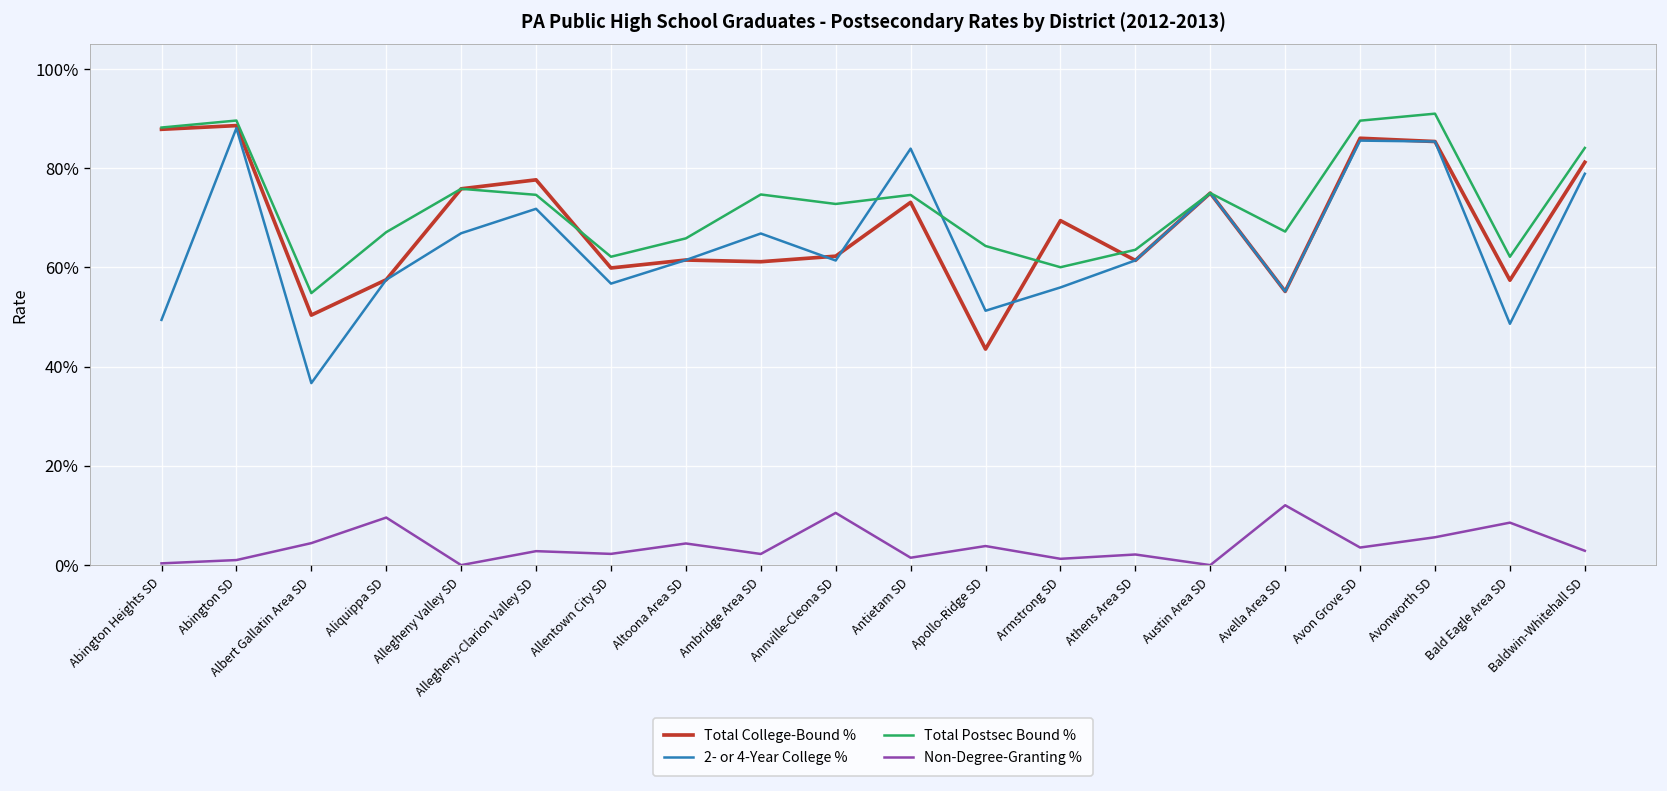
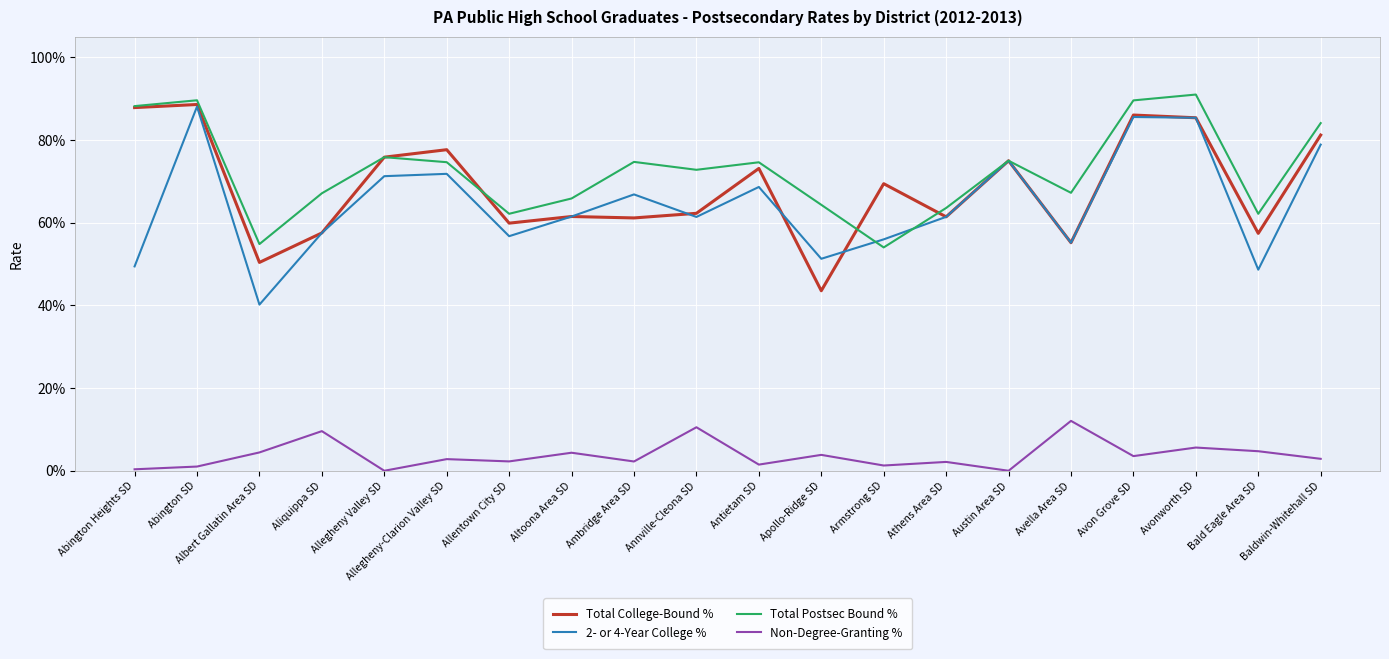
2- or 4-Year College %, Albert Gallatin Area SD: 37% -> 40%
2- or 4-Year College %, Allegheny Valley SD: 67% -> 71%
2- or 4-Year College %, Antietam SD: 84% -> 69%
Total Postsec Bound %, Armstrong SD: 60% -> 54%
Non-Degree-Granting %, Bald Eagle Area SD: 9% -> 5%
